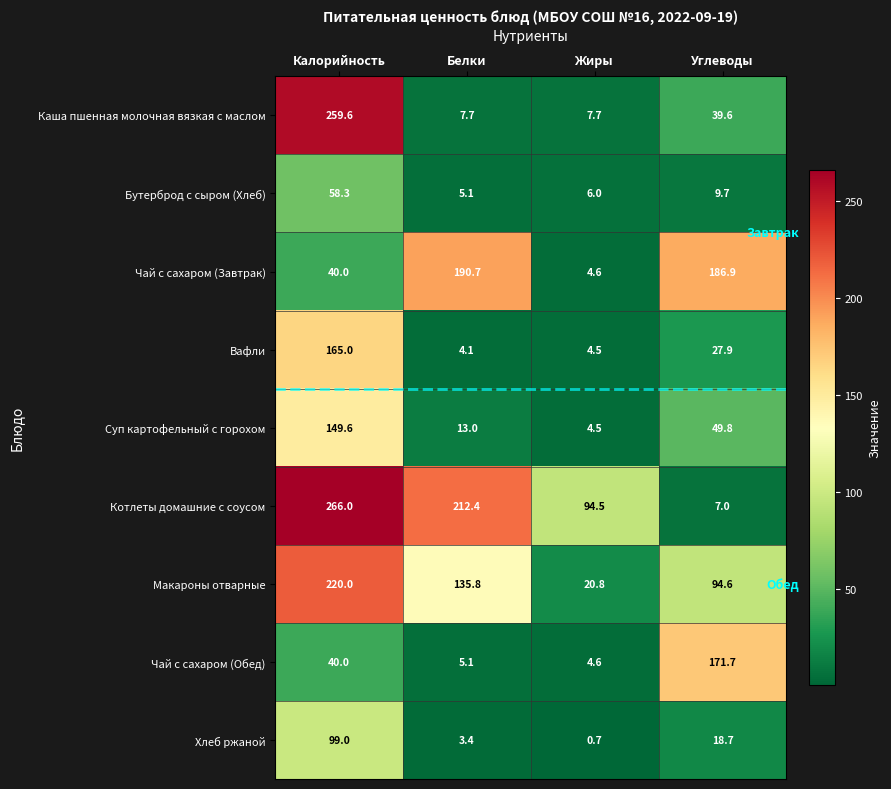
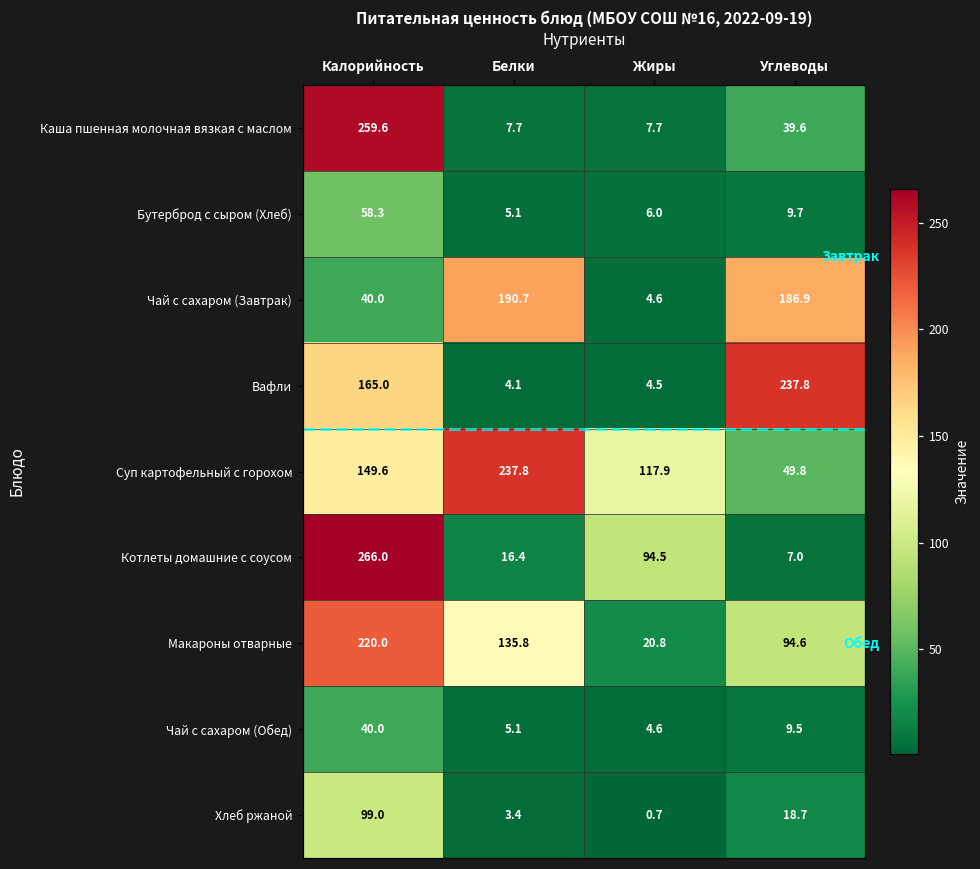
Вафли, Углеводы: 27.9 -> 237.8
Суп картофельный с горохом, Белки: 13.0 -> 237.8
Суп картофельный с горохом, Жиры: 4.5 -> 117.9
Котлеты домашние с соусом, Белки: 212.4 -> 16.4
Чай с сахаром (Обед), Углеводы: 171.7 -> 9.5
